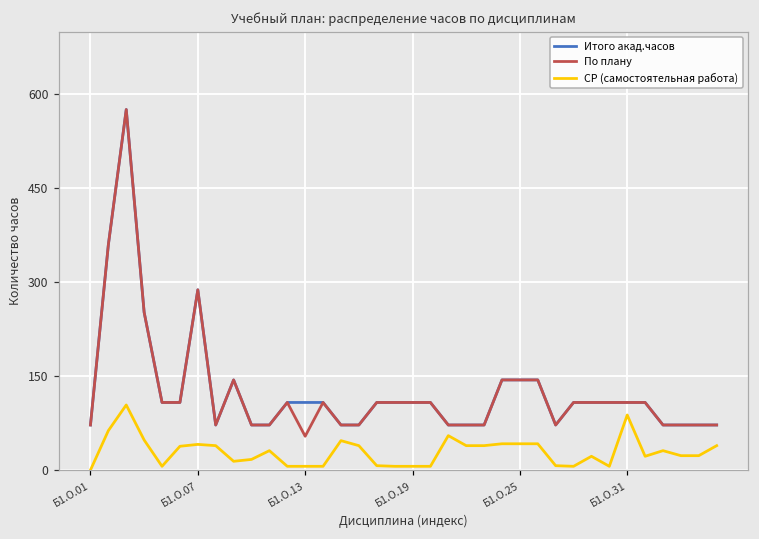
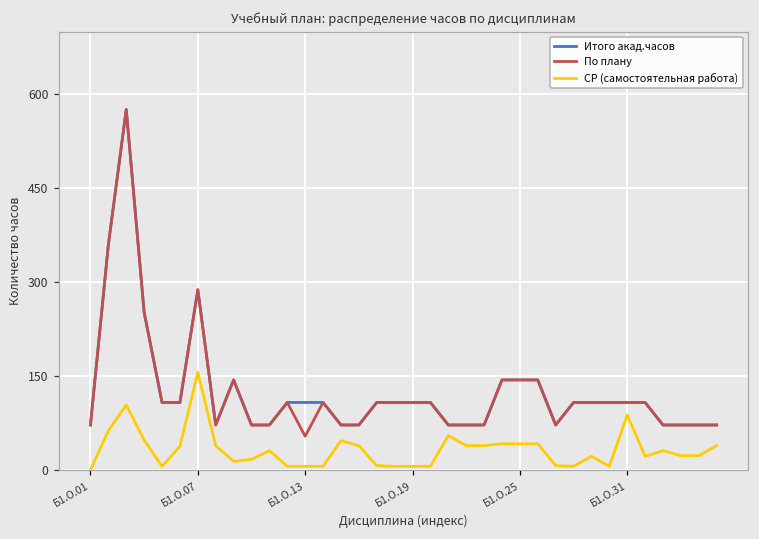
СР (самостоятельная работа), Б1.О.07: 40 -> 160
